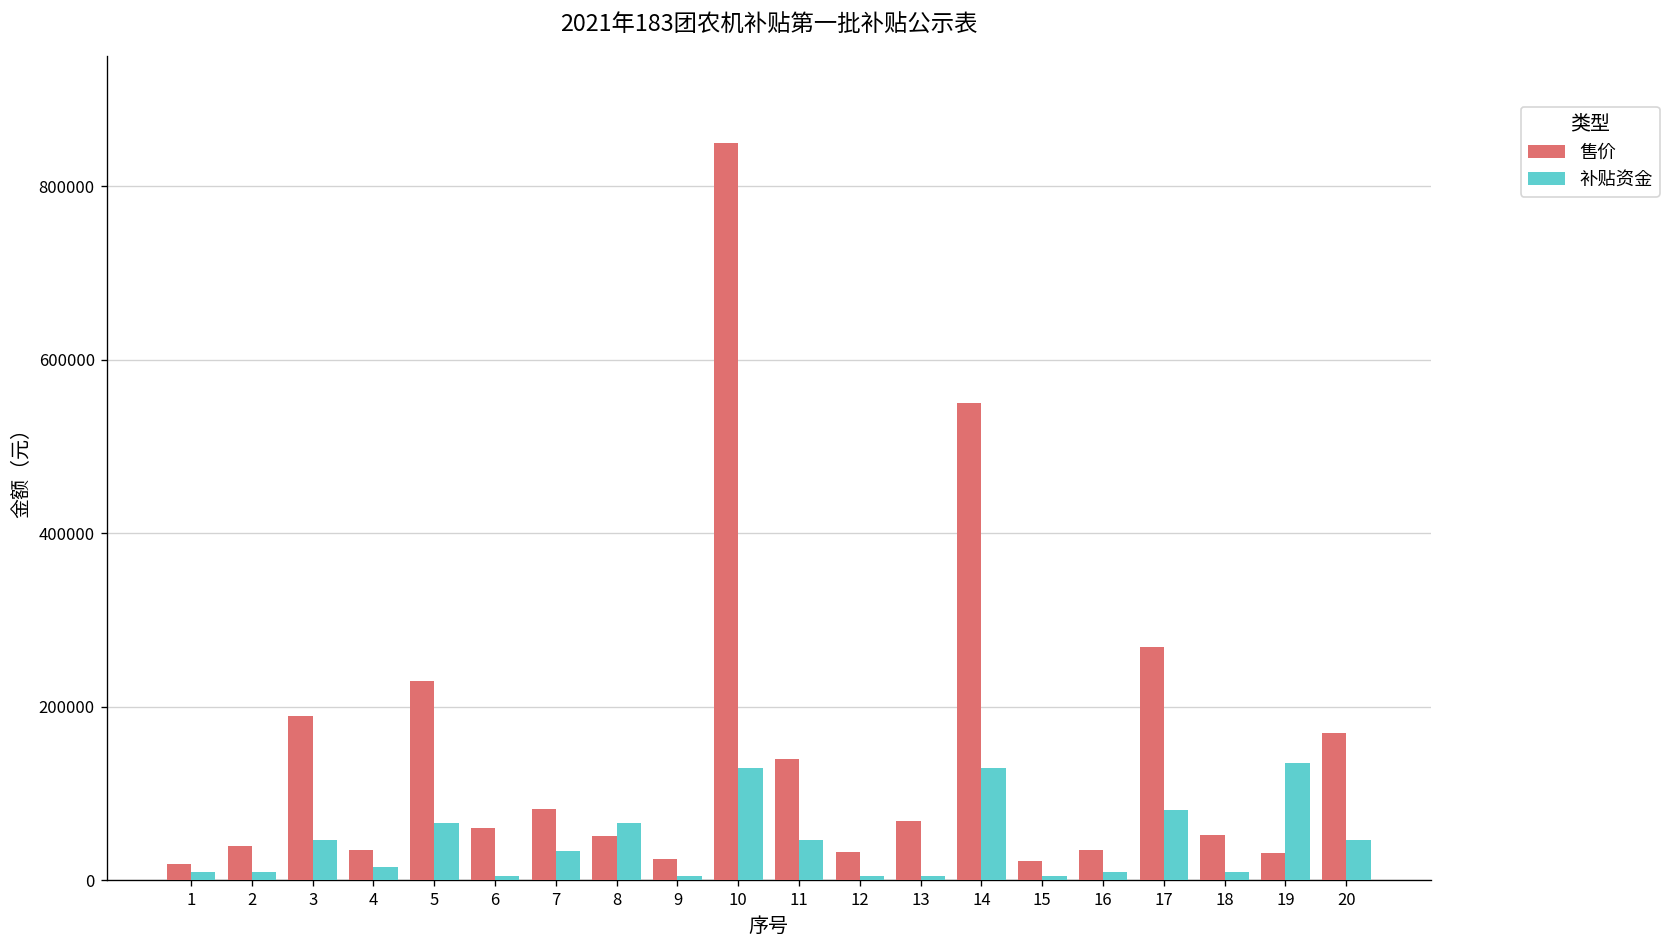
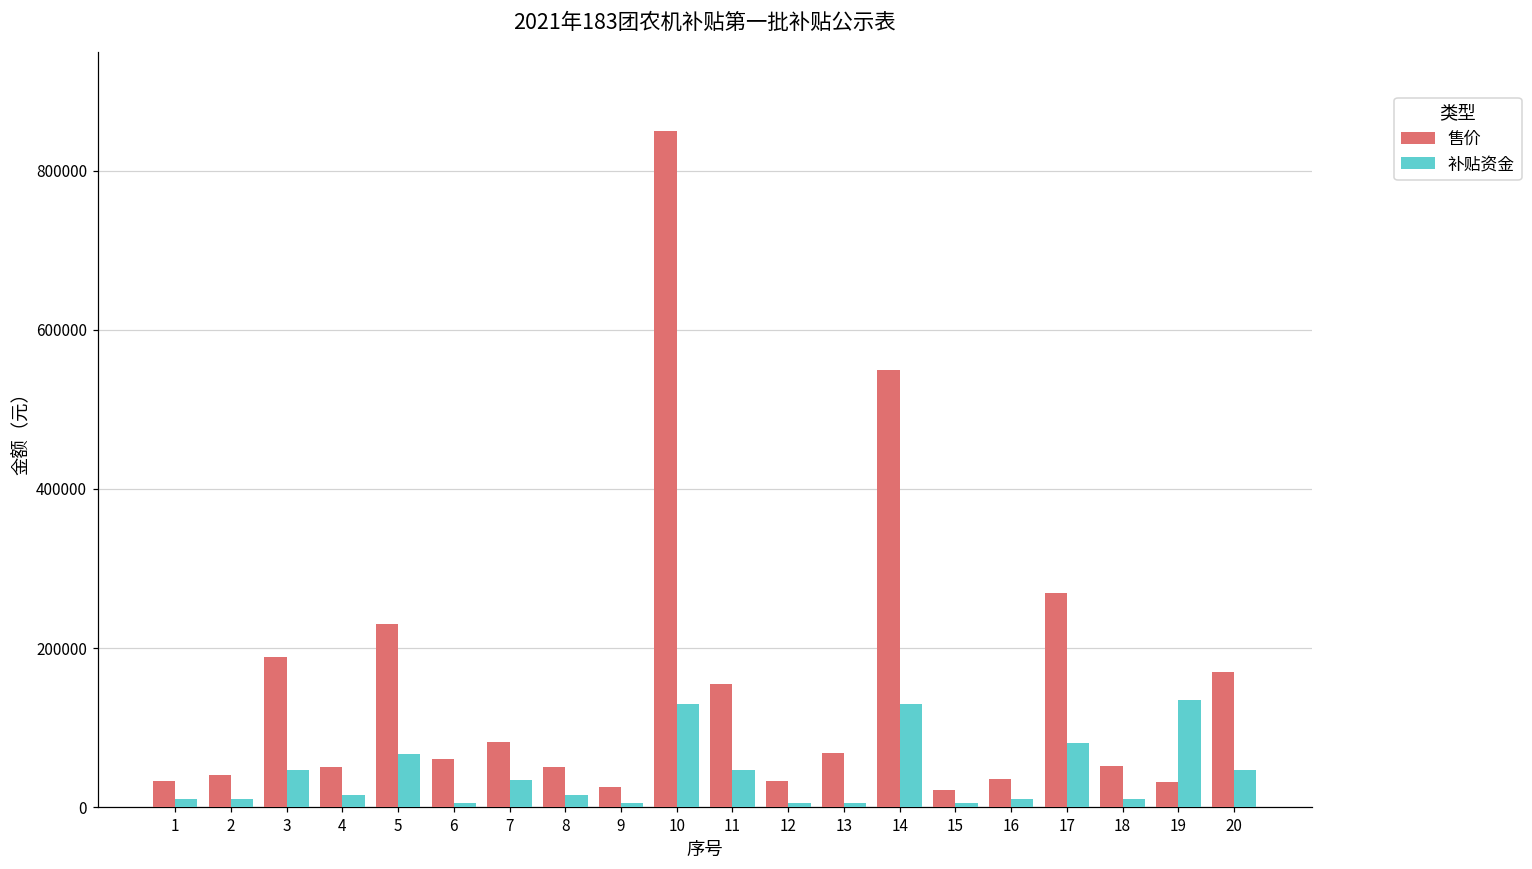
售价, 1: 20000 -> 30000
售价, 4: 40000 -> 50000
补贴资金, 8: 70000 -> 20000
售价, 11: 140000 -> 160000
